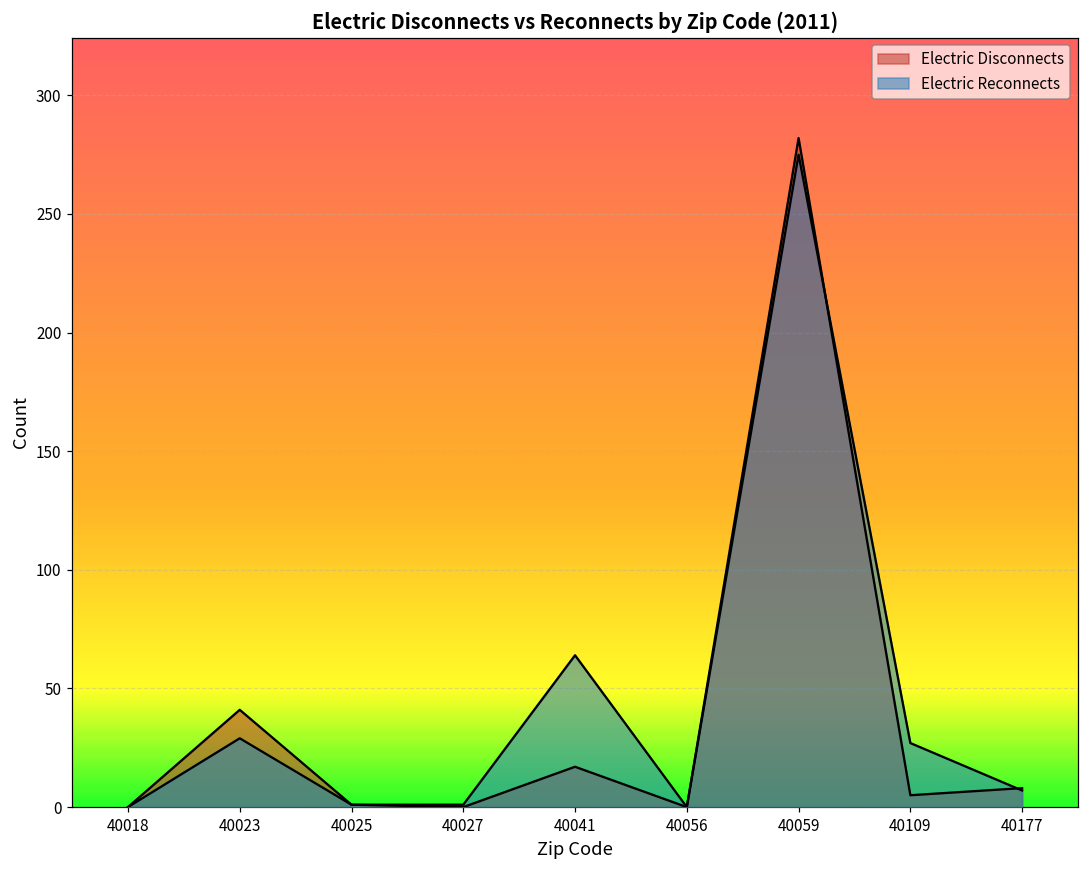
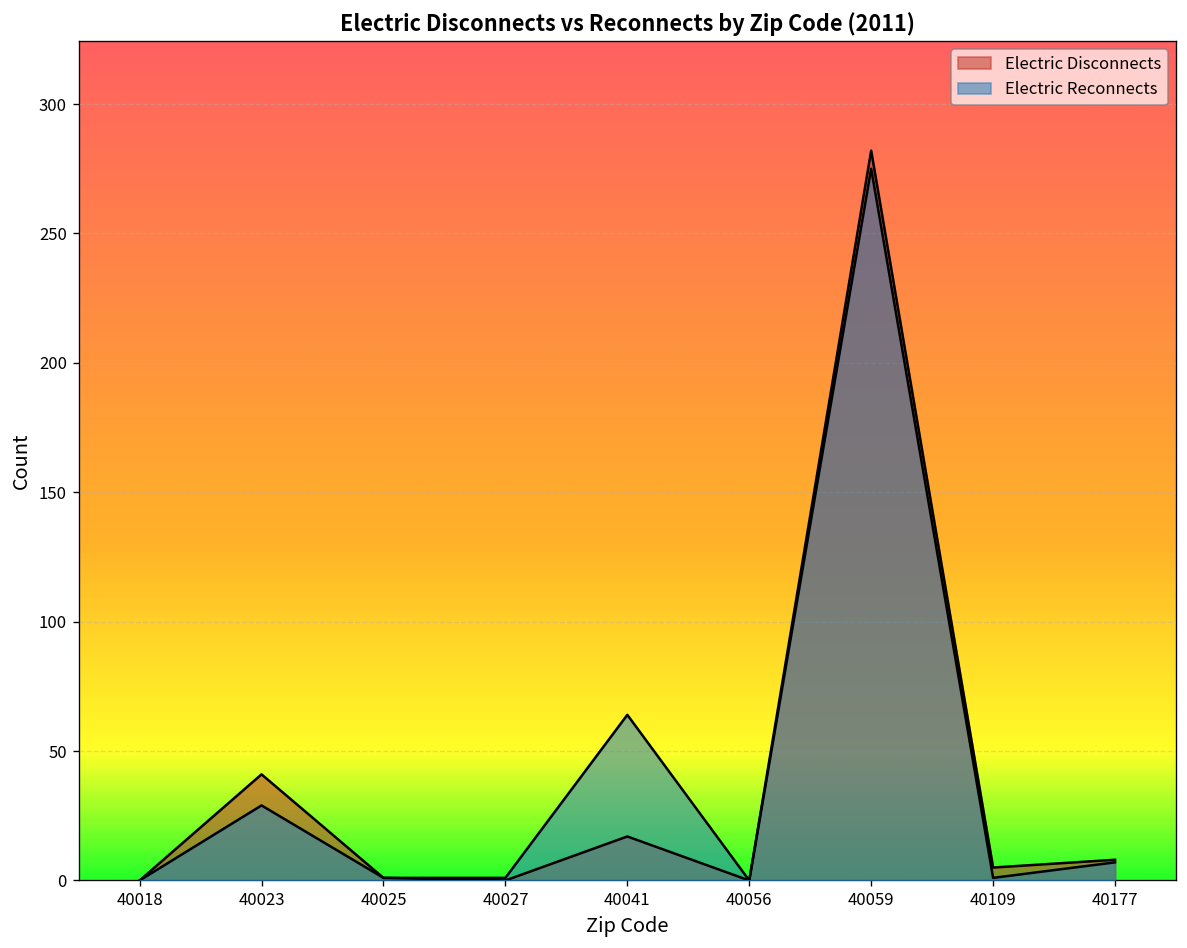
Electric Reconnects, 40109: 27 -> 1
